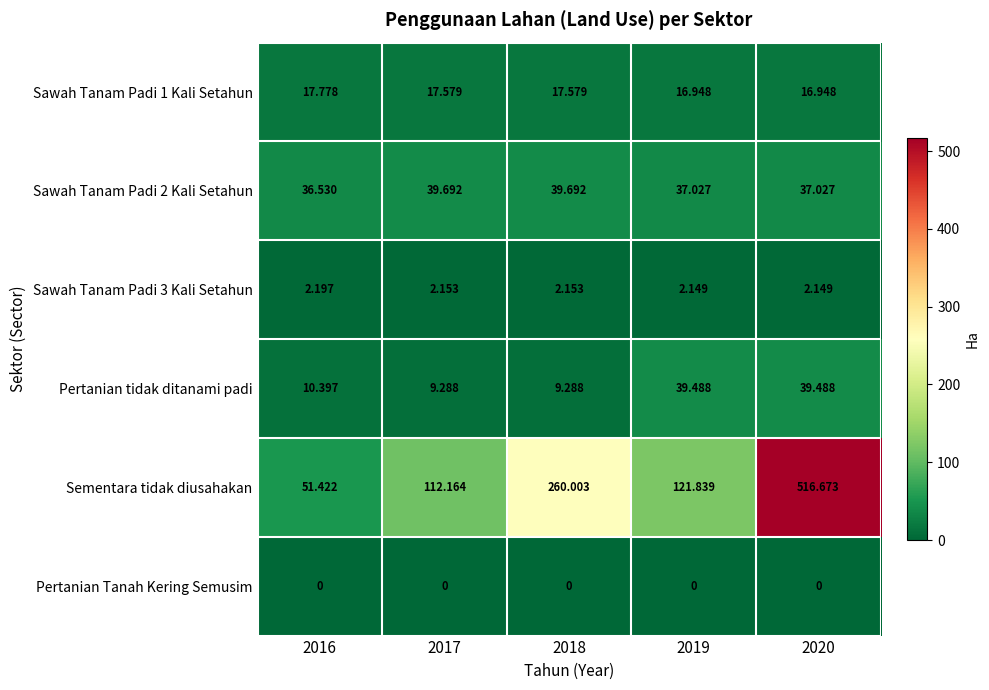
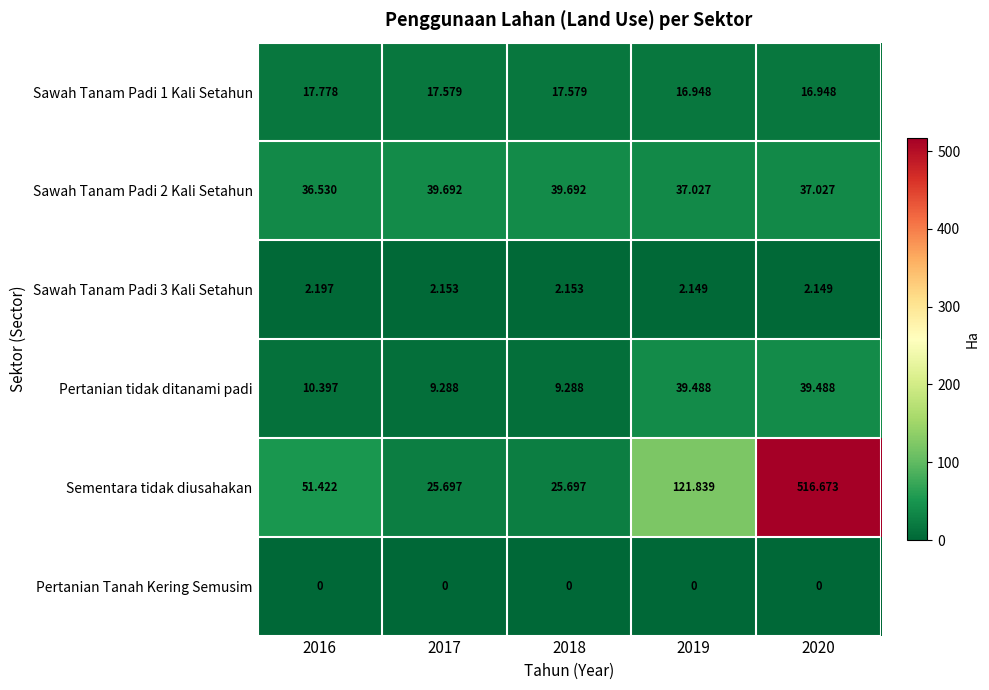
Sementara tidak diusahakan, 2017: 112.164 -> 25.697
Sementara tidak diusahakan, 2018: 260.003 -> 25.697
